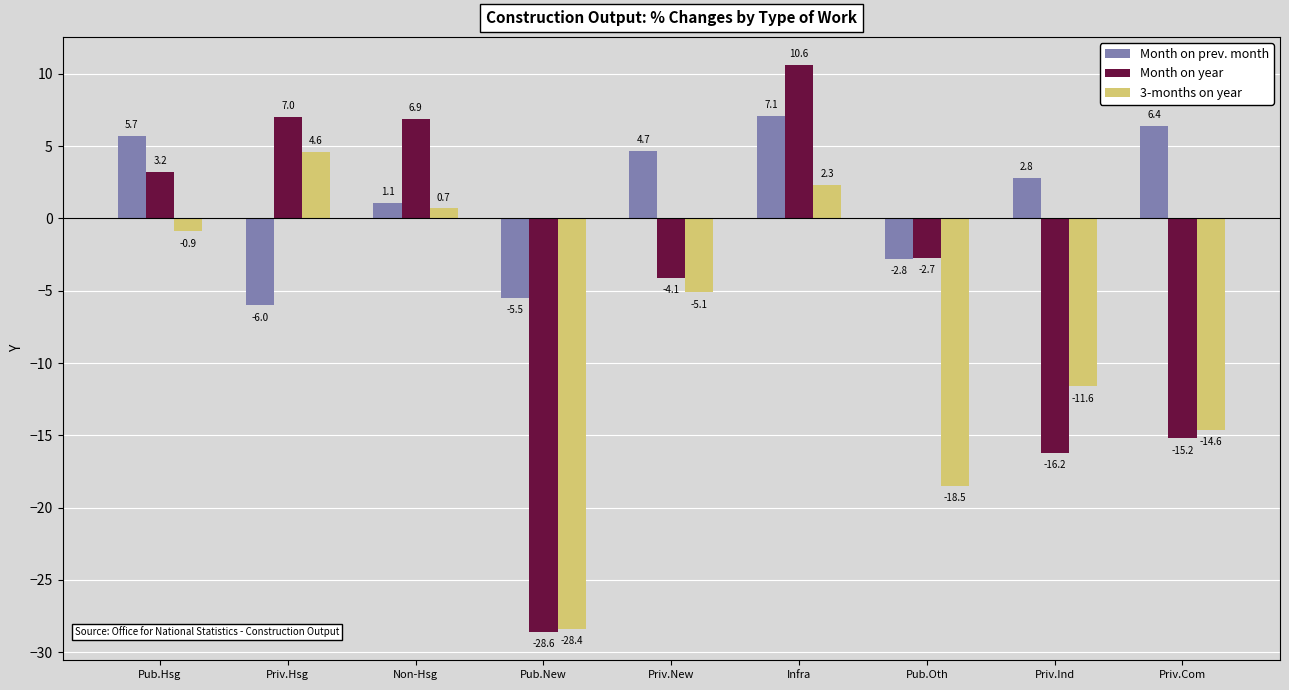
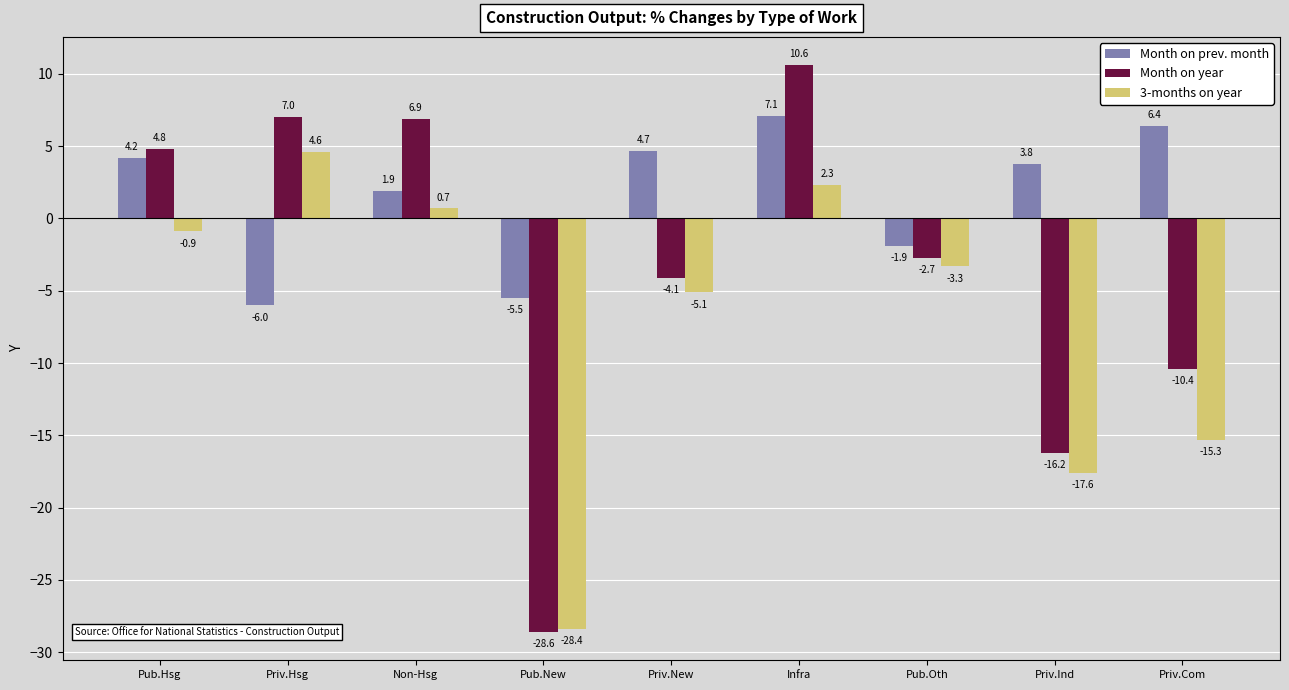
Month on prev. month, Pub.Hsg: 5.7 -> 4.2
Month on year, Pub.Hsg: 3.2 -> 4.8
Month on prev. month, Non-Hsg: 1.1 -> 1.9
Month on prev. month, Pub.Oth: -2.8 -> -1.9
3-months on year, Pub.Oth: -18.5 -> -3.3
Month on prev. month, Priv.Ind: 2.8 -> 3.8
3-months on year, Priv.Ind: -11.6 -> -17.6
Month on year, Priv.Com: -15.2 -> -10.4
3-months on year, Priv.Com: -14.6 -> -15.3
